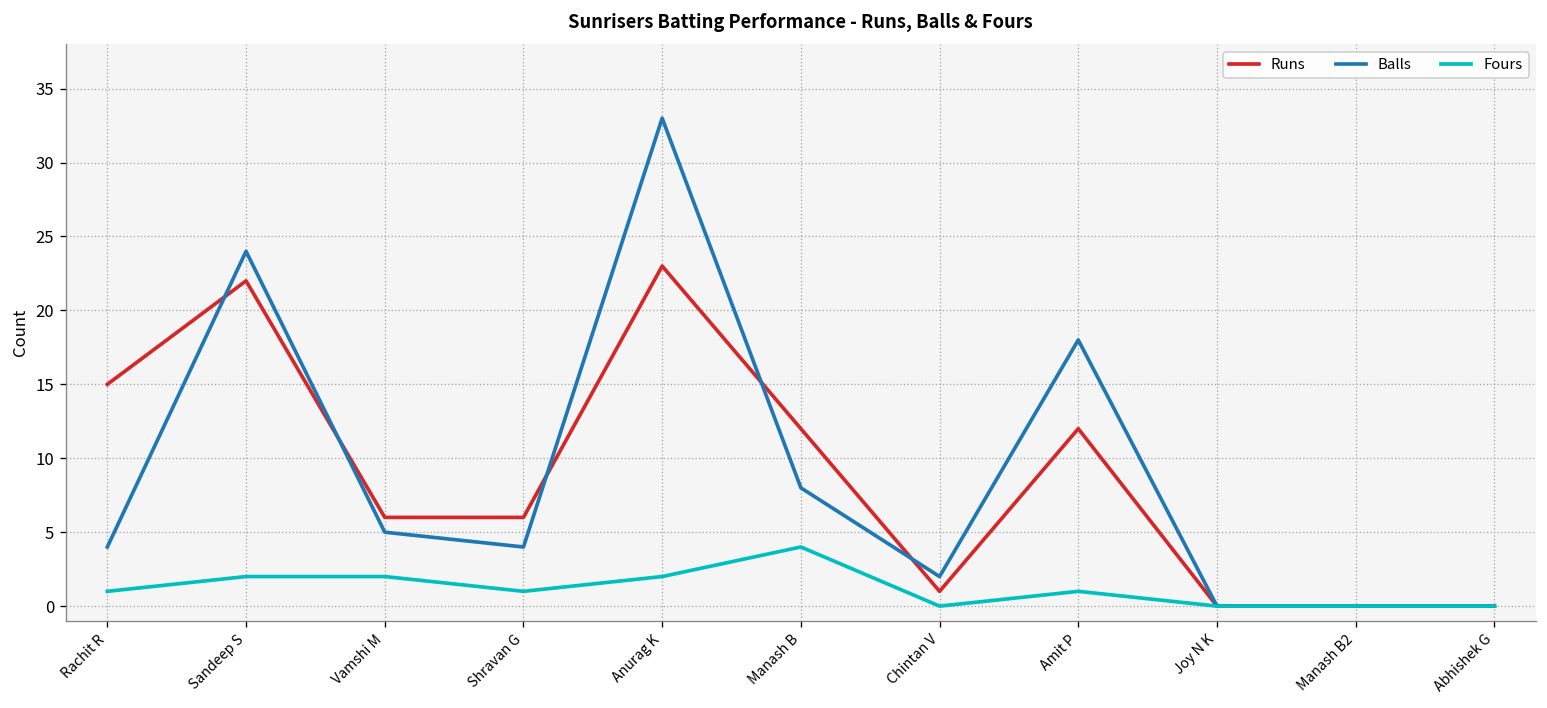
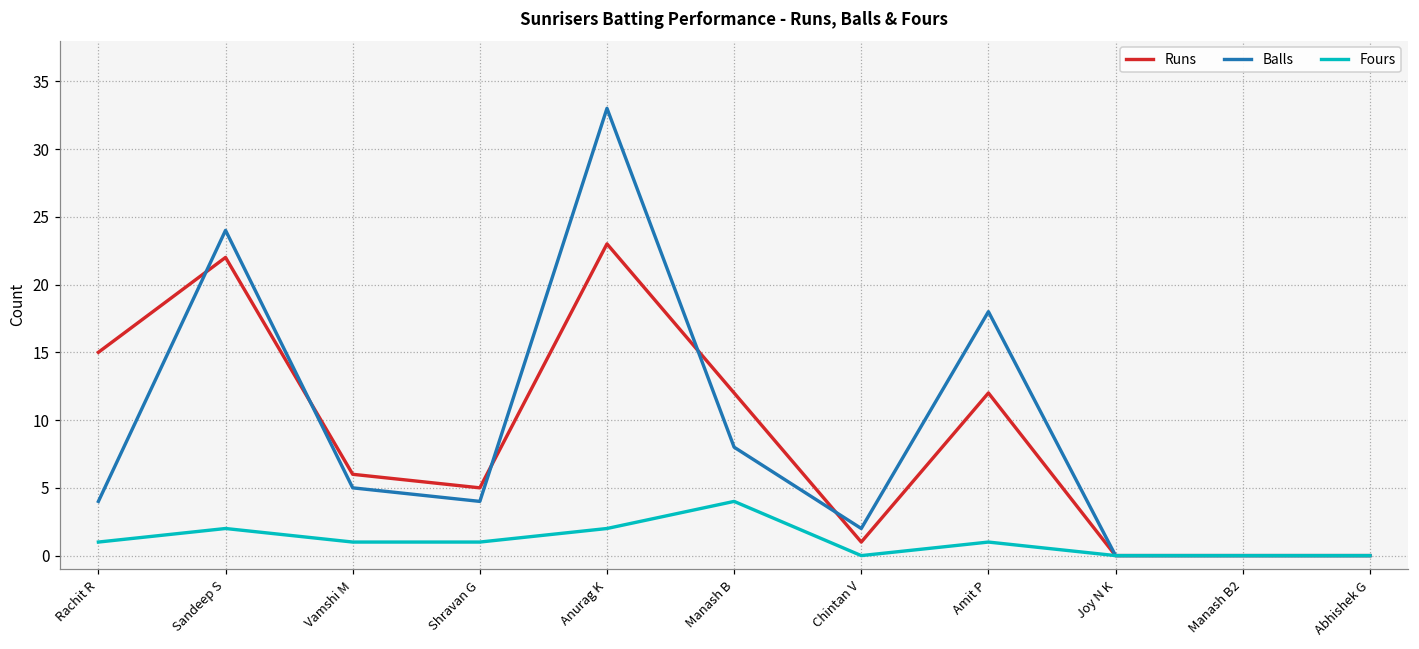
Fours, Vamshi M: 2 -> 1
Runs, Shravan G: 6 -> 5
